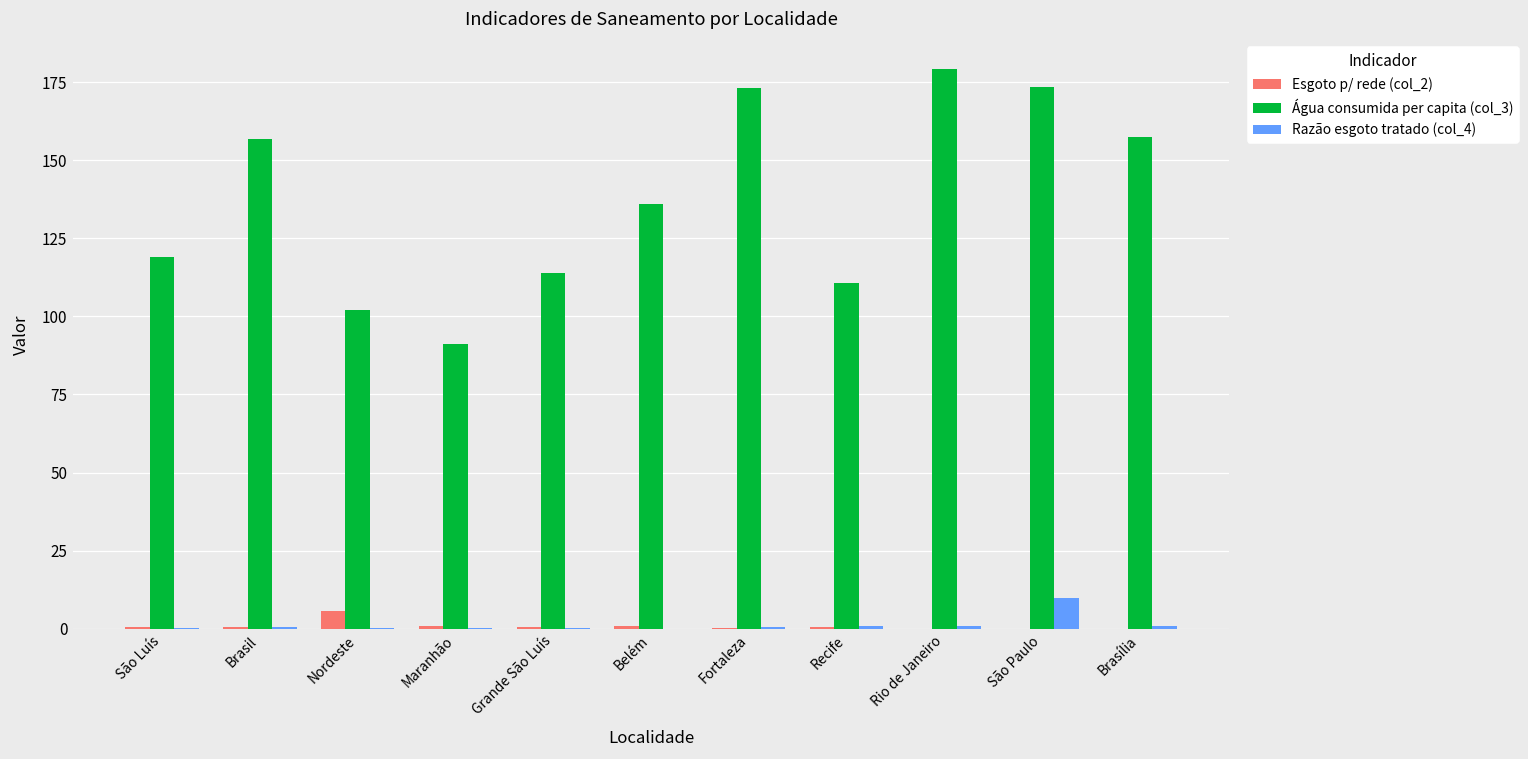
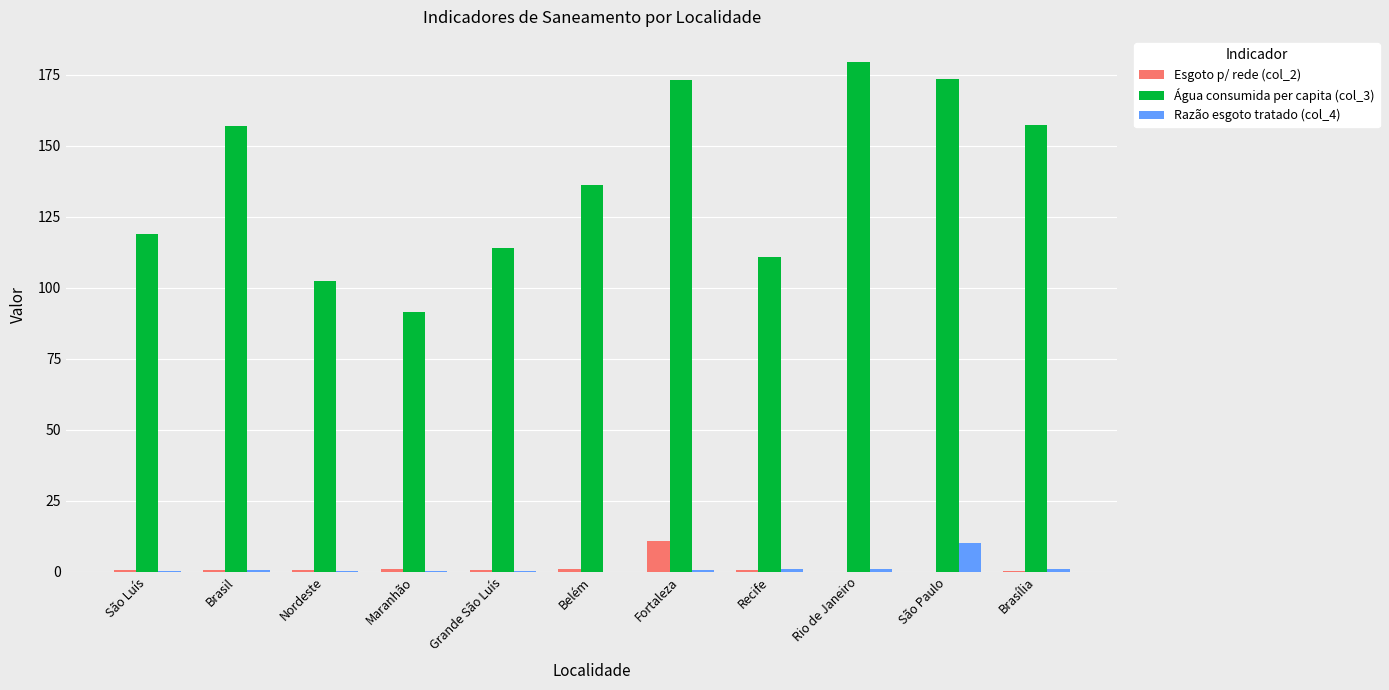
Esgoto p/ rede (col_2), Nordeste: 6 -> 1
Esgoto p/ rede (col_2), Fortaleza: 0 -> 11
